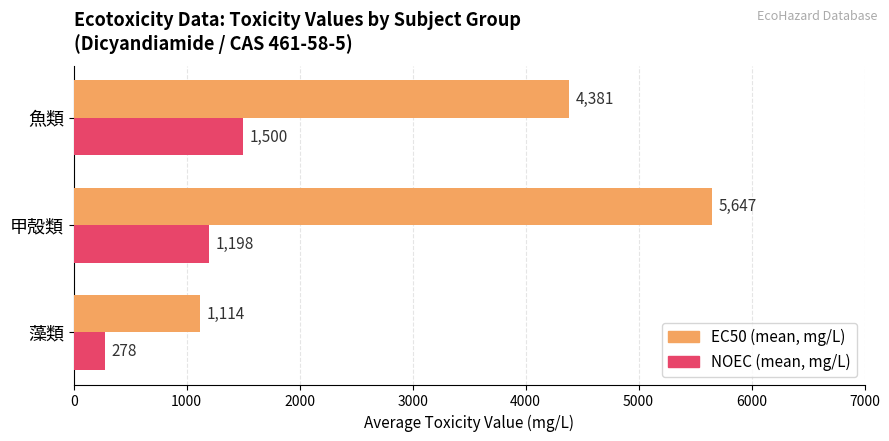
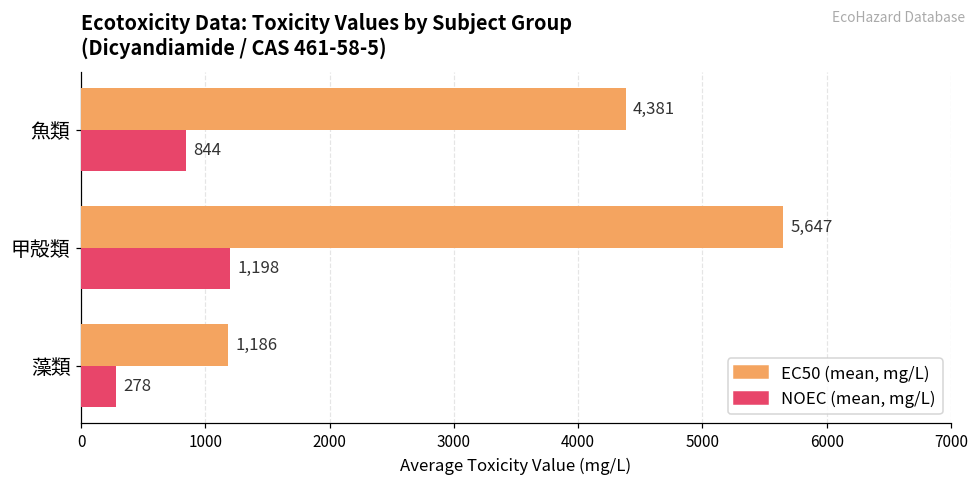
NOEC (mean, mg/L), 魚類: 1,500 -> 844
EC50 (mean, mg/L), 藻類: 1,114 -> 1,186
